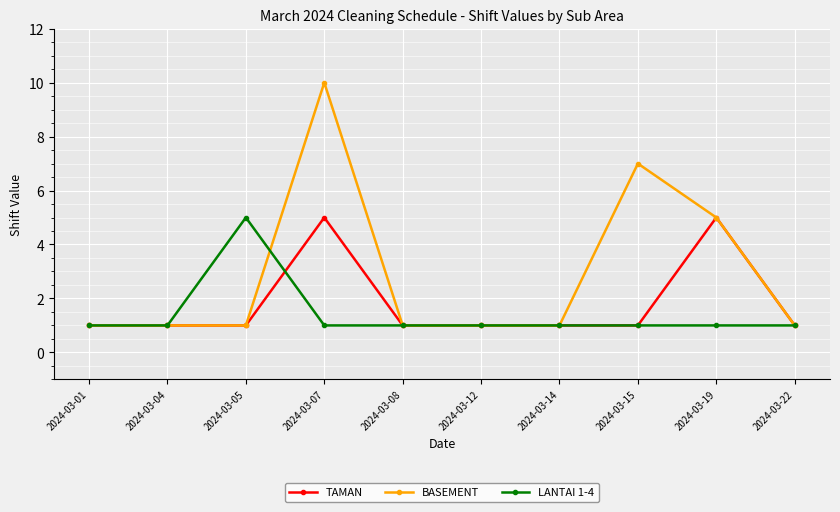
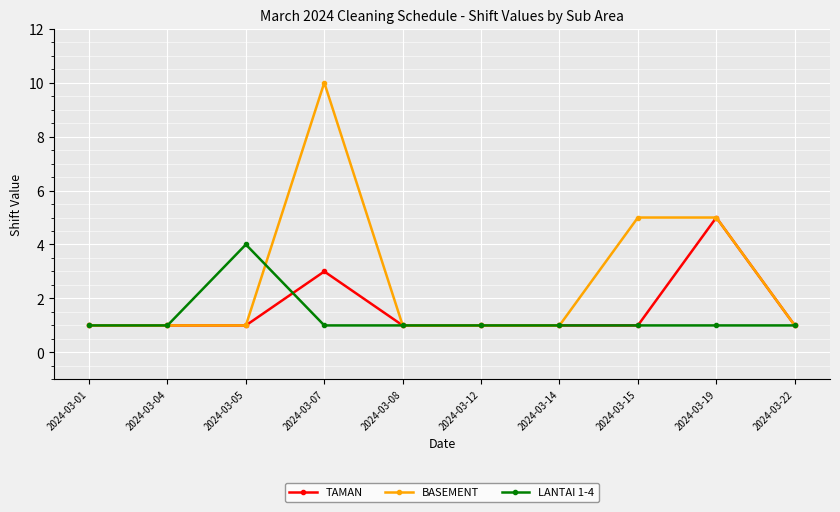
LANTAI 1-4, 2024-03-05: 5 -> 4
TAMAN, 2024-03-07: 5 -> 3
BASEMENT, 2024-03-15: 7 -> 5
